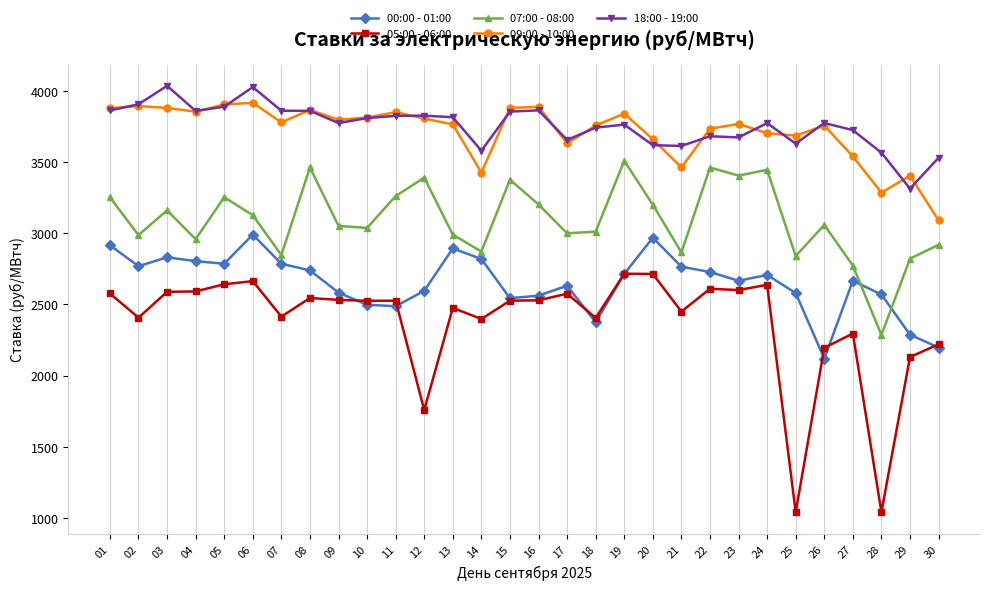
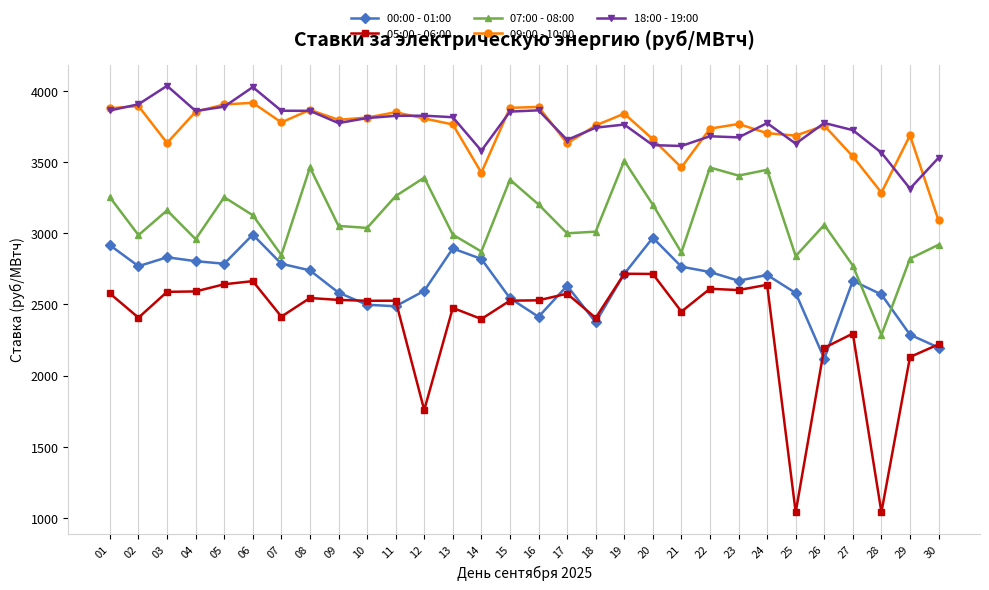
09:00 - 10:00, 03: 3880 -> 3630
00:00 - 01:00, 16: 2560 -> 2410
09:00 - 10:00, 29: 3400 -> 3690
